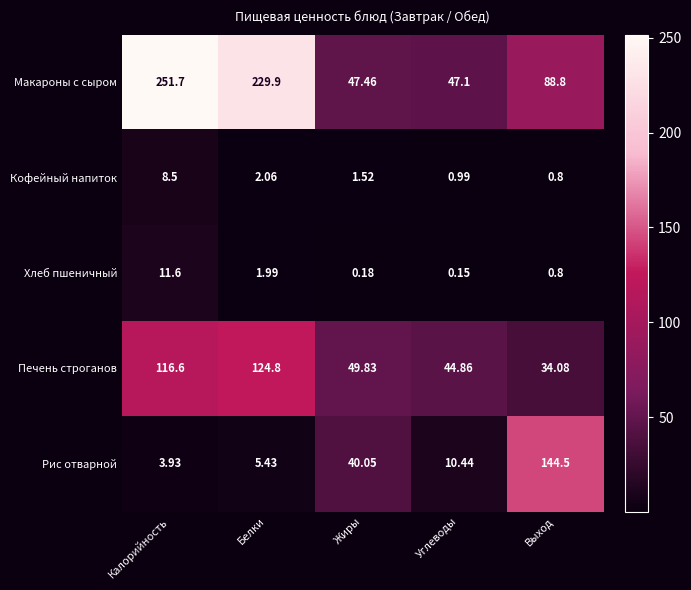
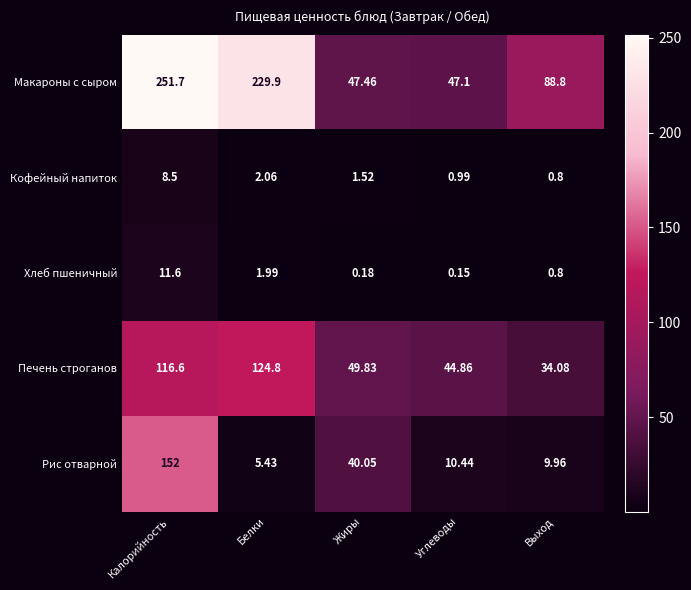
Рис отварной, Калорийность: 3.93 -> 152
Рис отварной, Выход: 144.5 -> 9.96
